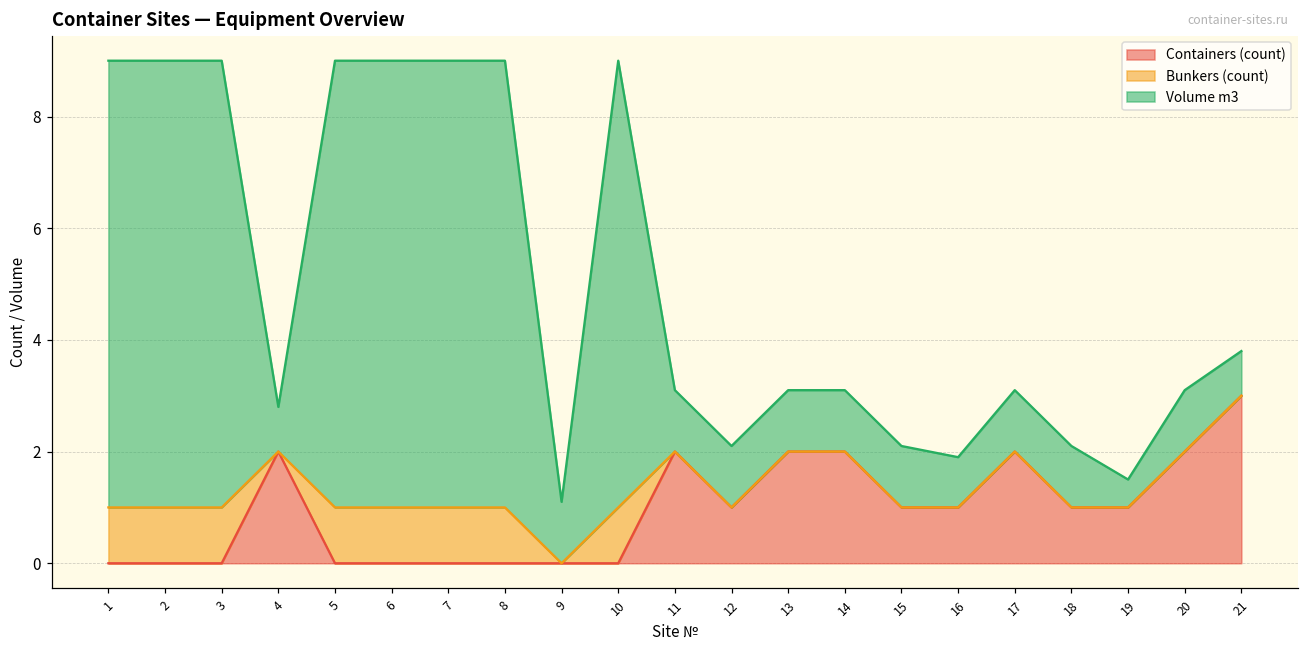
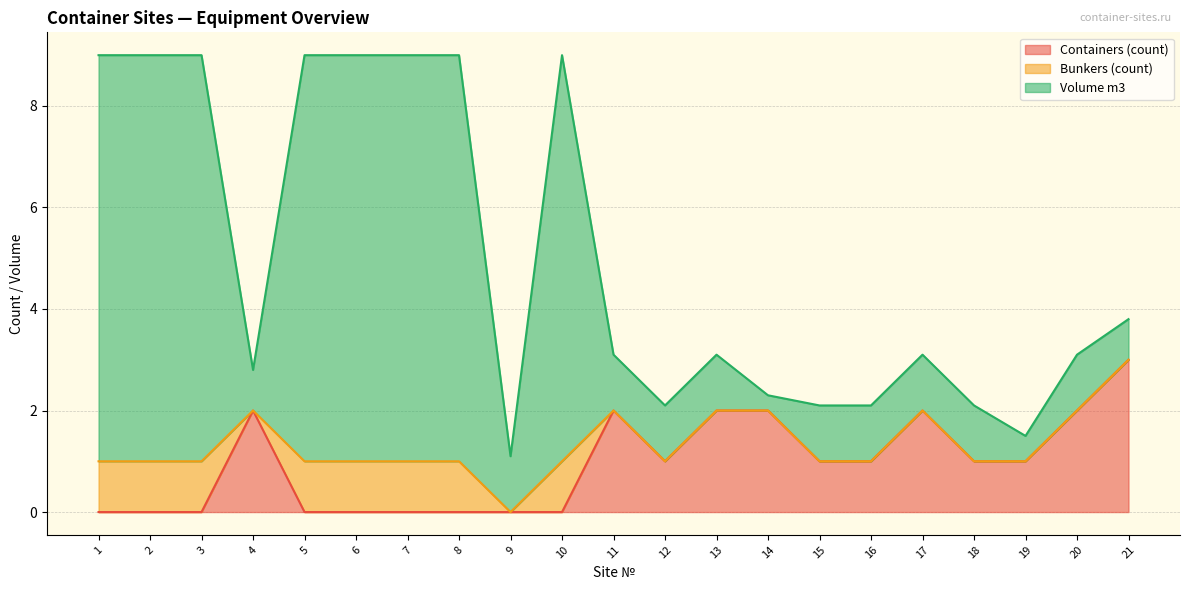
Volume m3, 14: 1.1 -> 0.3
Volume m3, 16: 0.9 -> 1.1
